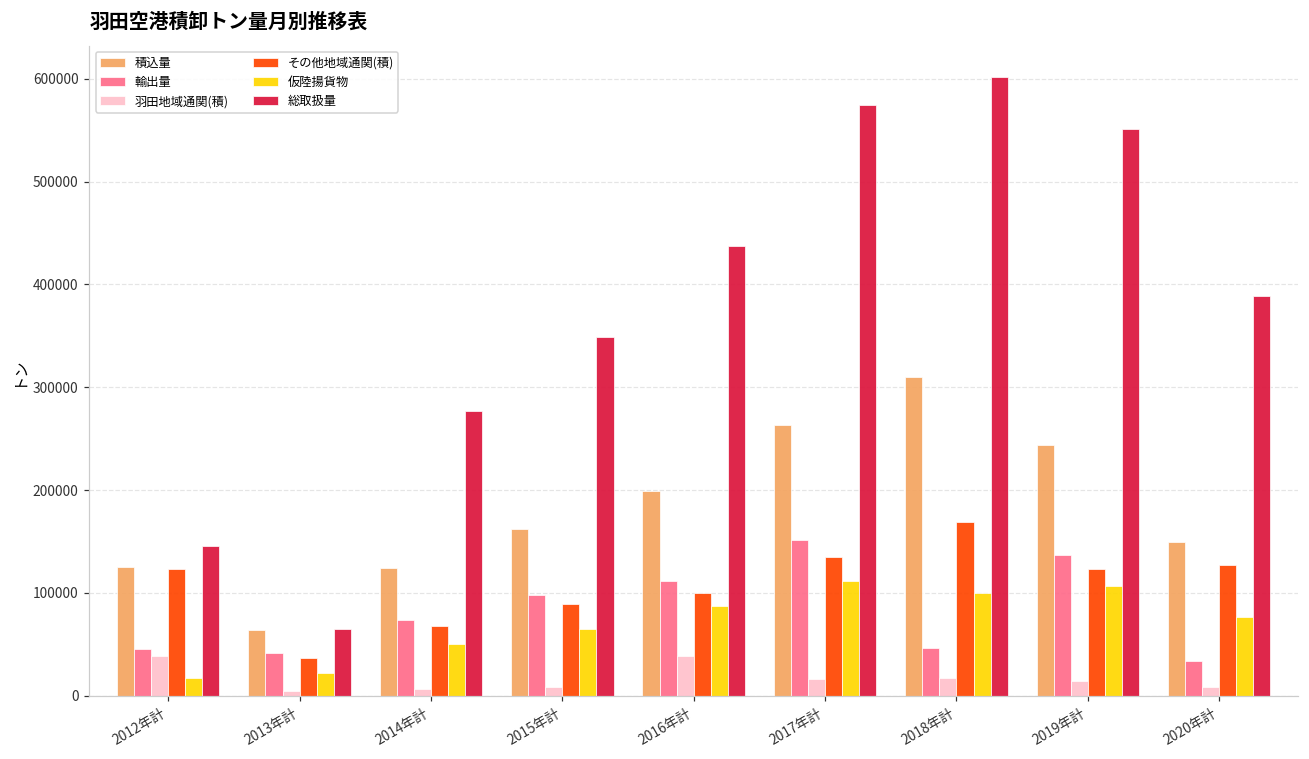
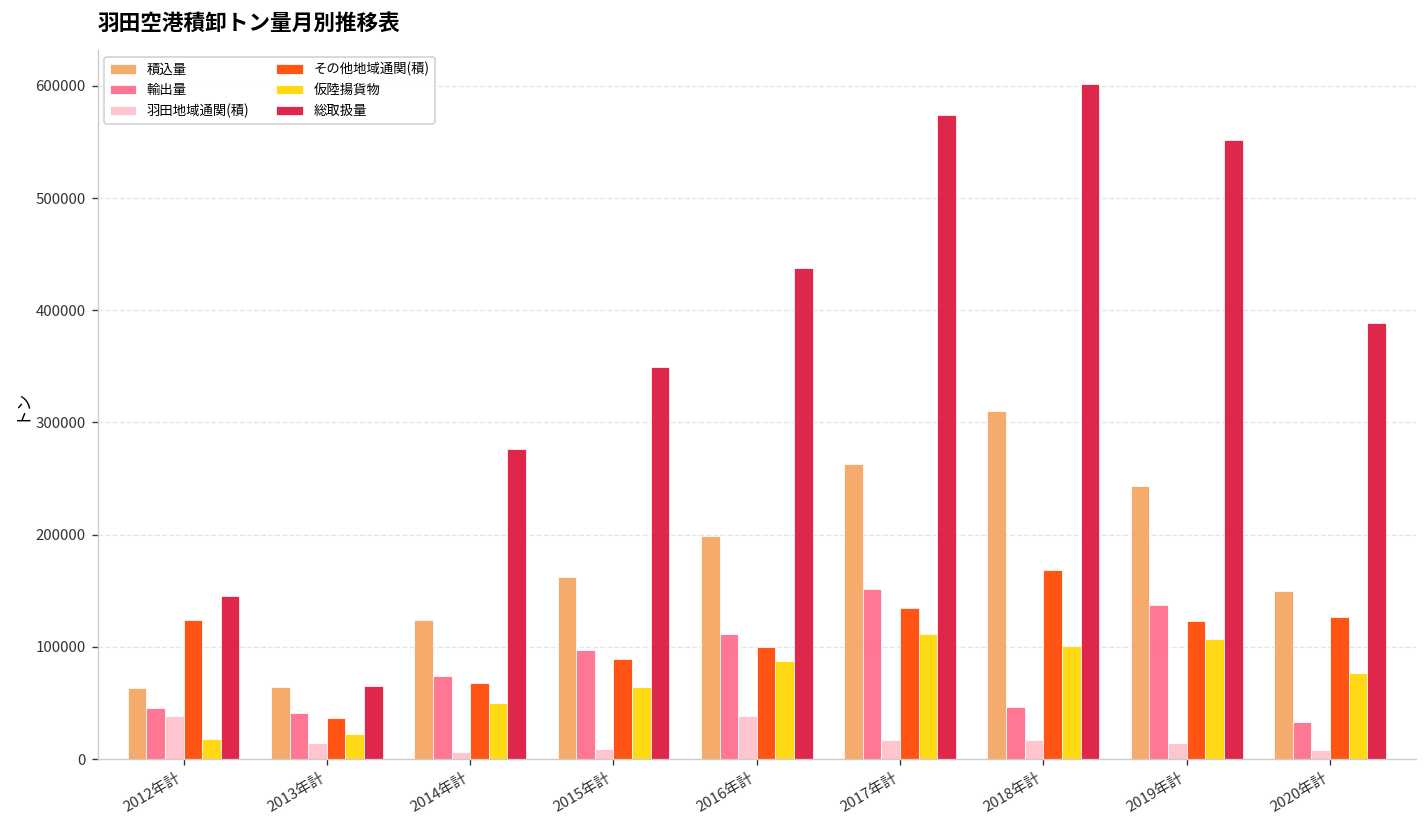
積込量, 2012年計: 130000 -> 60000
羽田地域通関(積), 2013年計: 0 -> 10000
